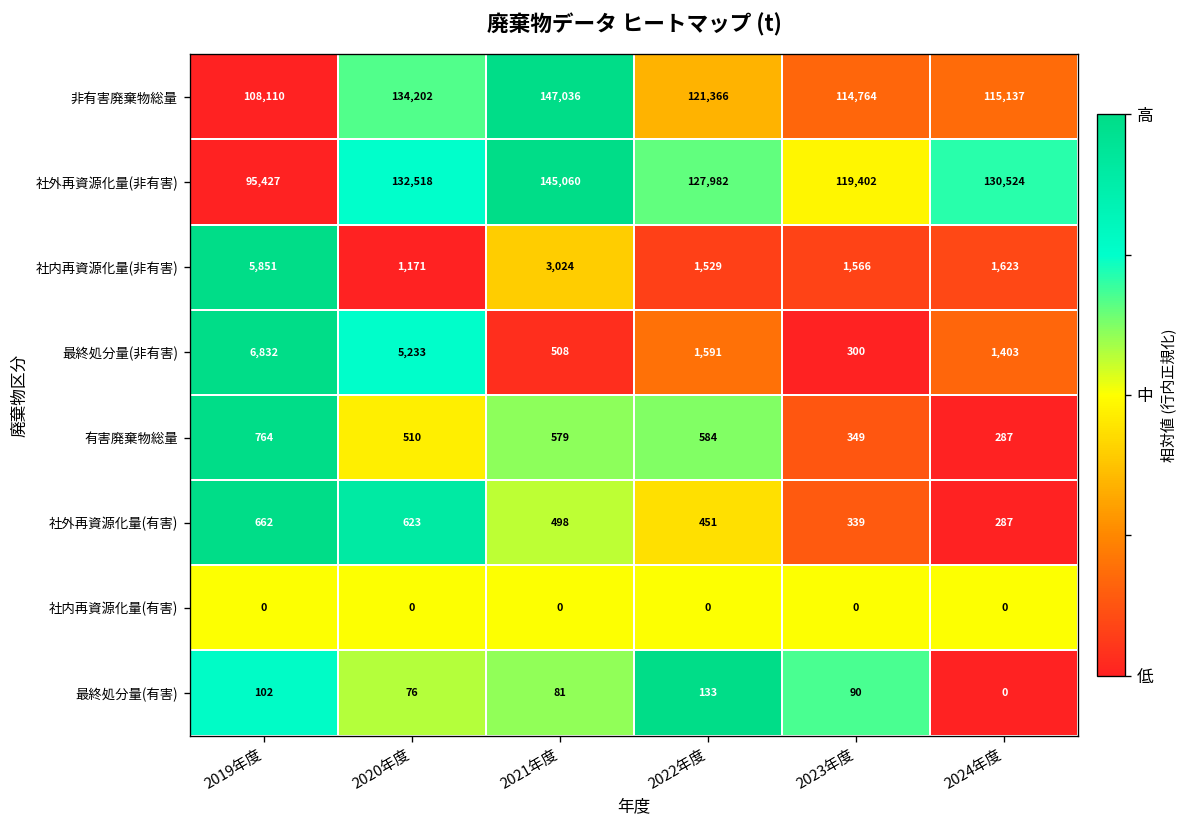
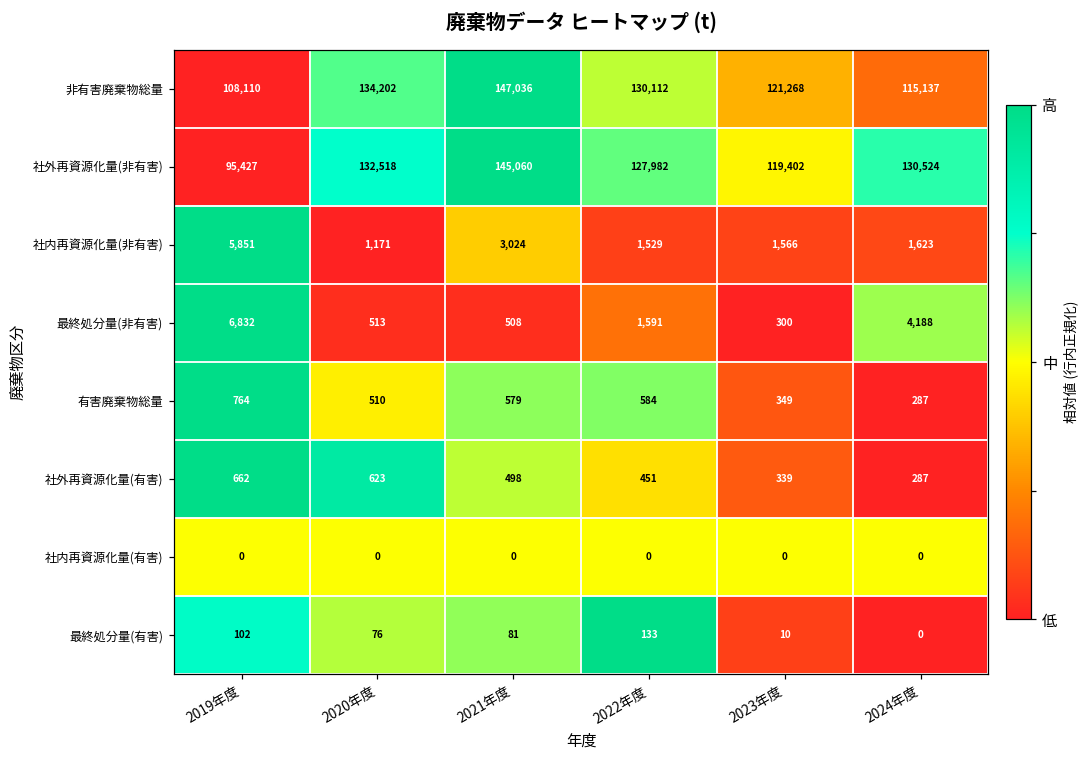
非有害廃棄物総量, 2022年度: 121,366 -> 130,112
非有害廃棄物総量, 2023年度: 114,764 -> 121,268
最終処分量(非有害), 2020年度: 5,233 -> 513
最終処分量(非有害), 2024年度: 1,403 -> 4,188
最終処分量(有害), 2023年度: 90 -> 10
